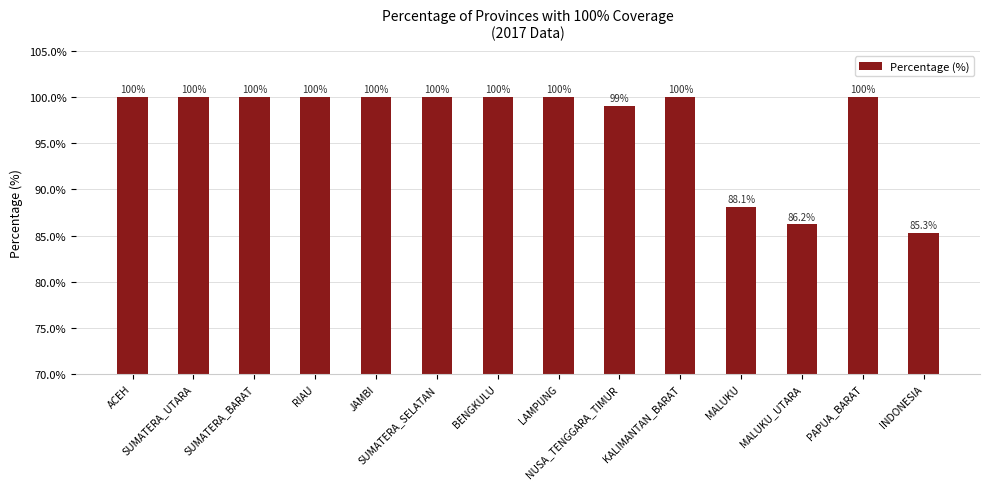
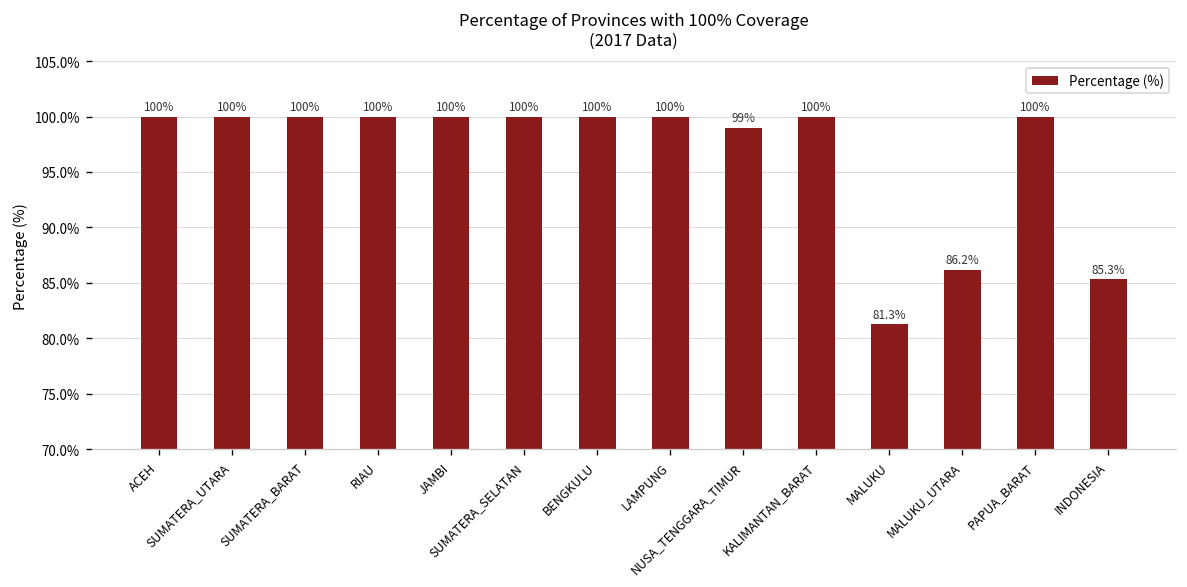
MALUKU: 88.1% -> 81.3%
